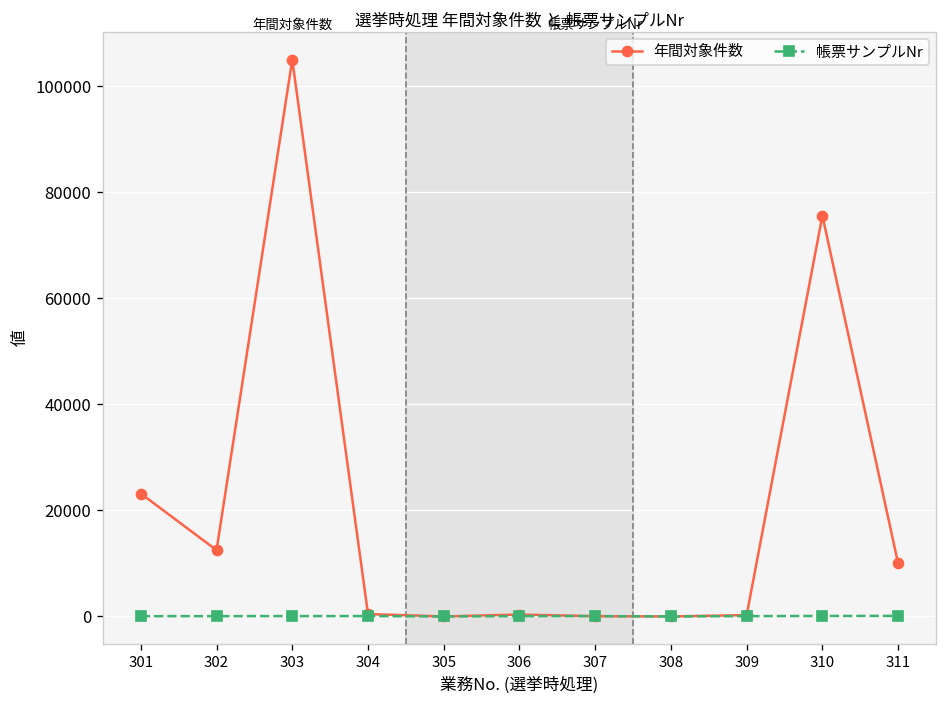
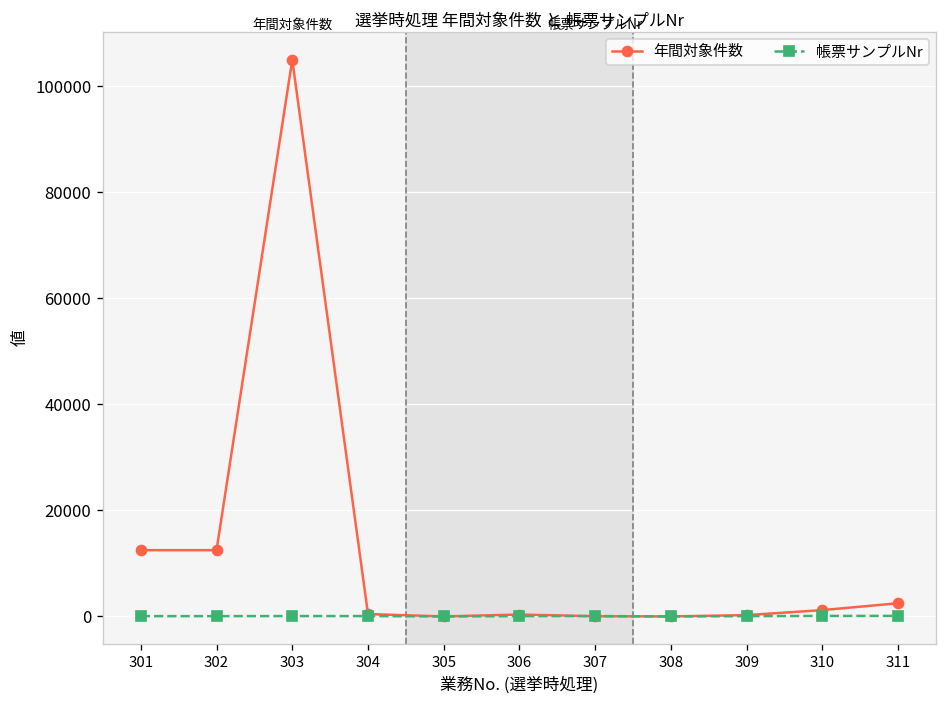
年間対象件数, 301: 23000 -> 13000
年間対象件数, 310: 76000 -> 1000
年間対象件数, 311: 10000 -> 2000
